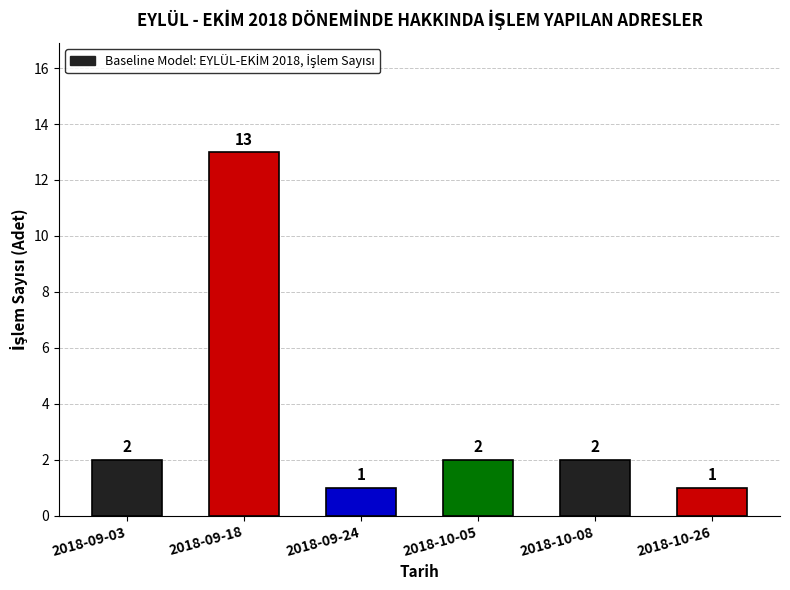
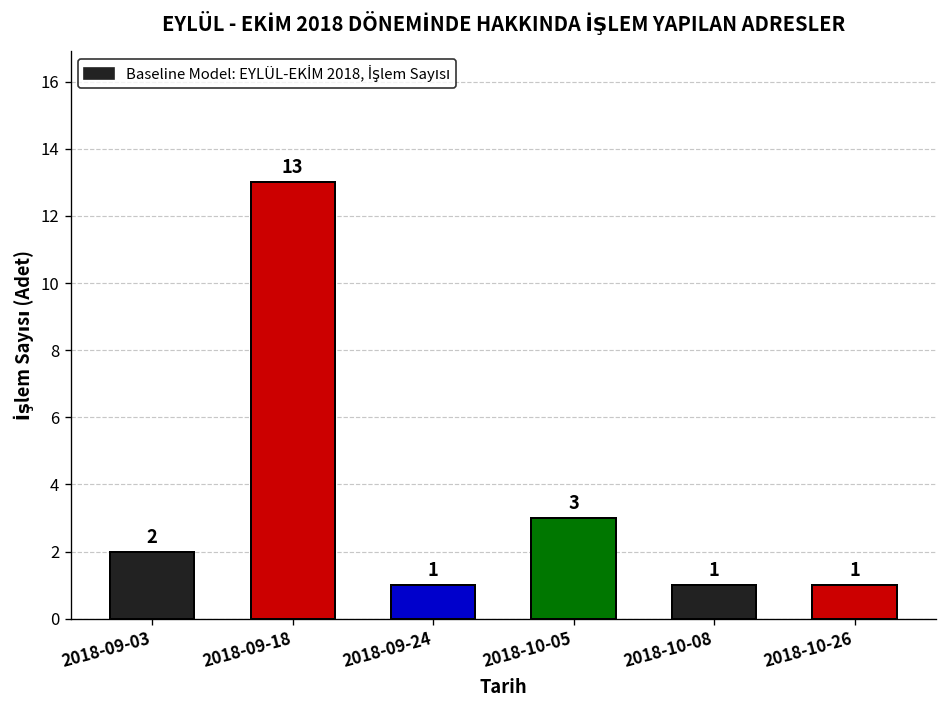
2018-10-05: 2 -> 3
2018-10-08: 2 -> 1
